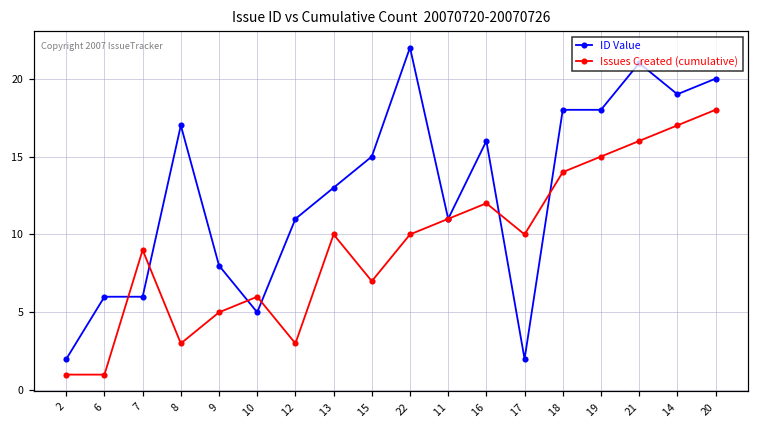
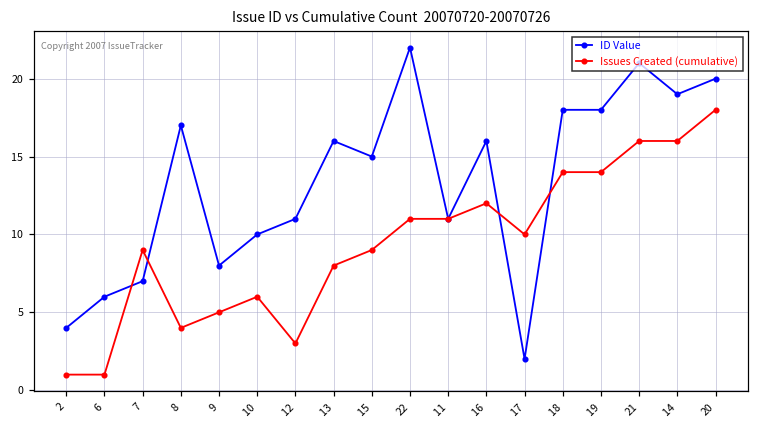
ID Value, 2: 2 -> 4
ID Value, 7: 6 -> 7
Issues Created (cumulative), 8: 3 -> 4
ID Value, 10: 5 -> 10
ID Value, 13: 13 -> 16
Issues Created (cumulative), 13: 10 -> 8
Issues Created (cumulative), 15: 7 -> 9
Issues Created (cumulative), 22: 10 -> 11
Issues Created (cumulative), 19: 15 -> 14
Issues Created (cumulative), 14: 17 -> 16
